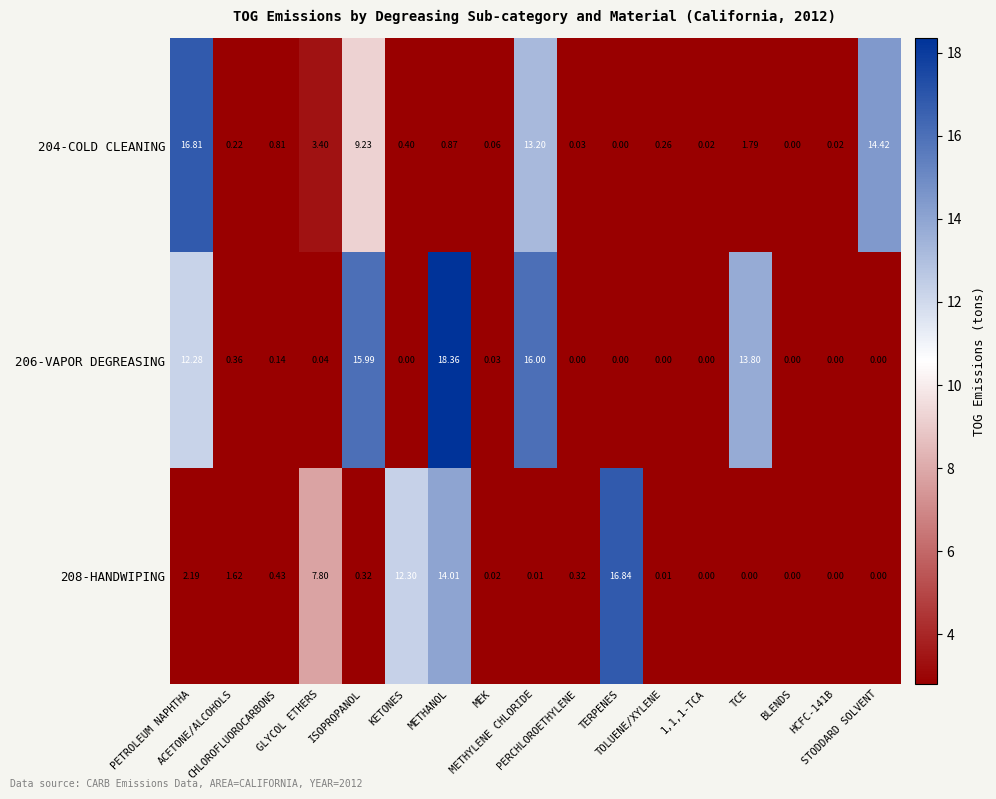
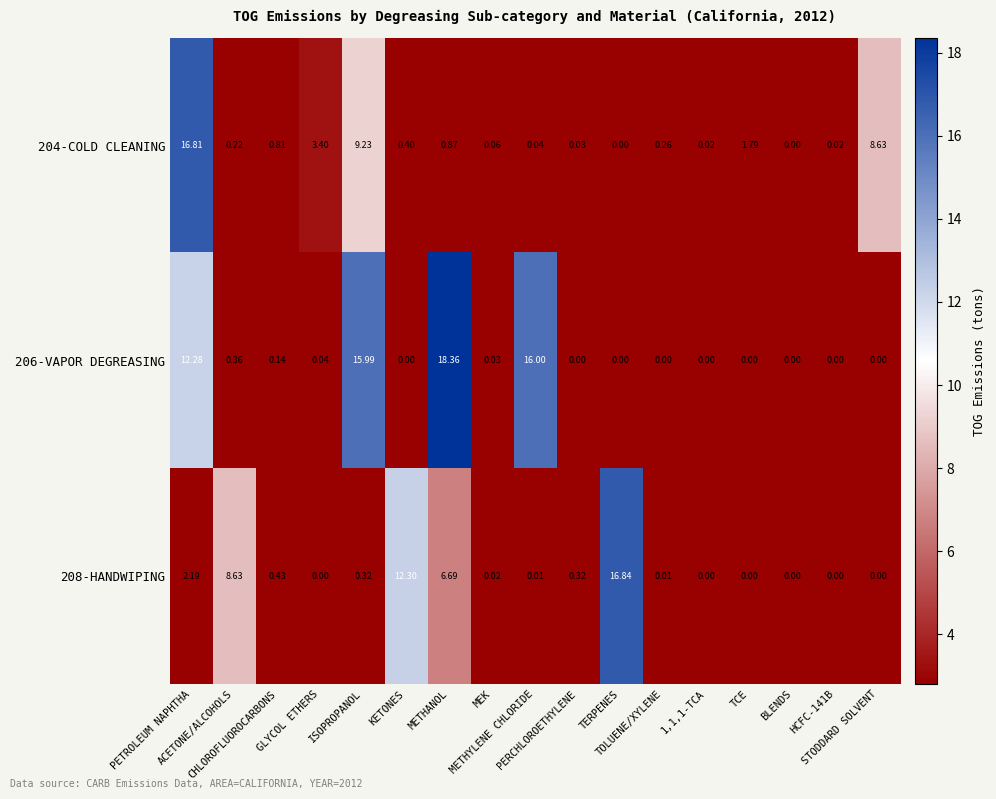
204-COLD CLEANING, METHYLENE CHLORIDE: 13.20 -> 0.04
204-COLD CLEANING, STODDARD SOLVENT: 14.42 -> 8.63
206-VAPOR DEGREASING, TCE: 13.80 -> 0.00
208-HANDWIPING, ACETONE/ALCOHOLS: 1.62 -> 8.63
208-HANDWIPING, GLYCOL ETHERS: 7.80 -> 0.00
208-HANDWIPING, METHANOL: 14.01 -> 6.69
